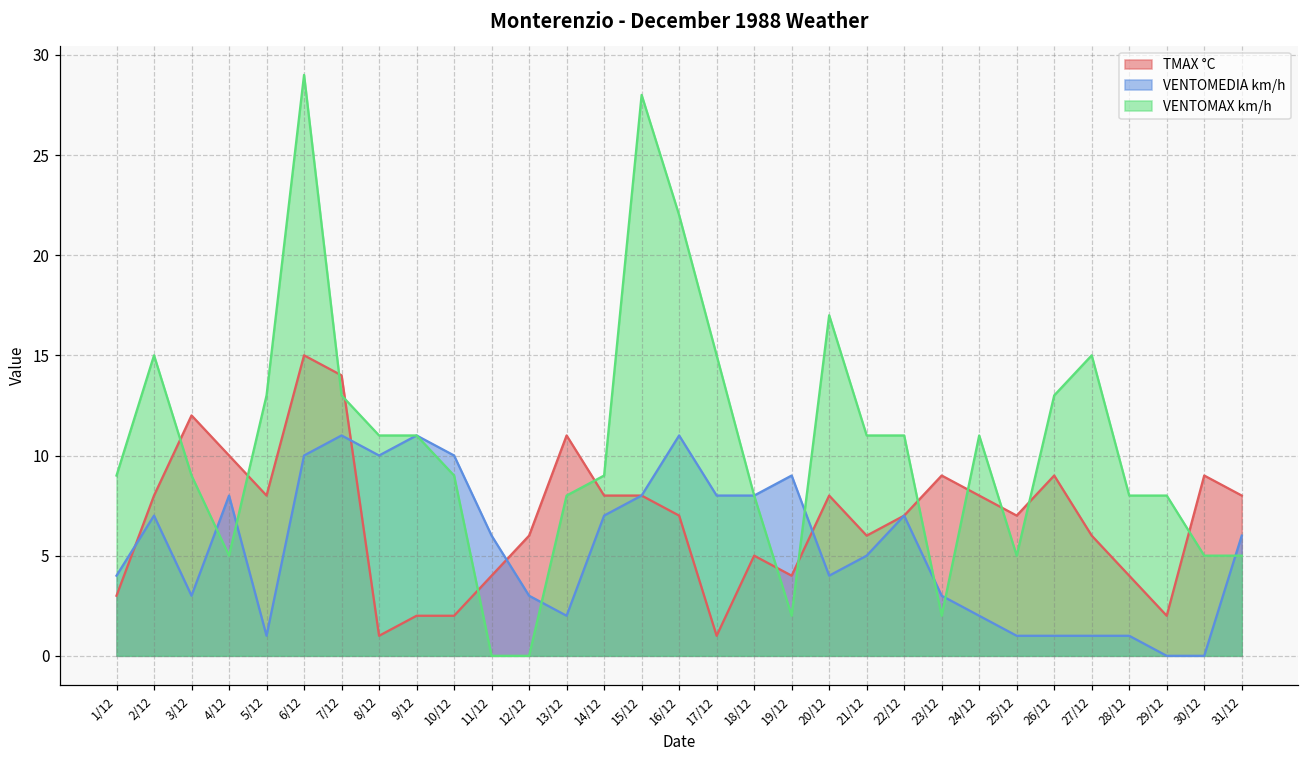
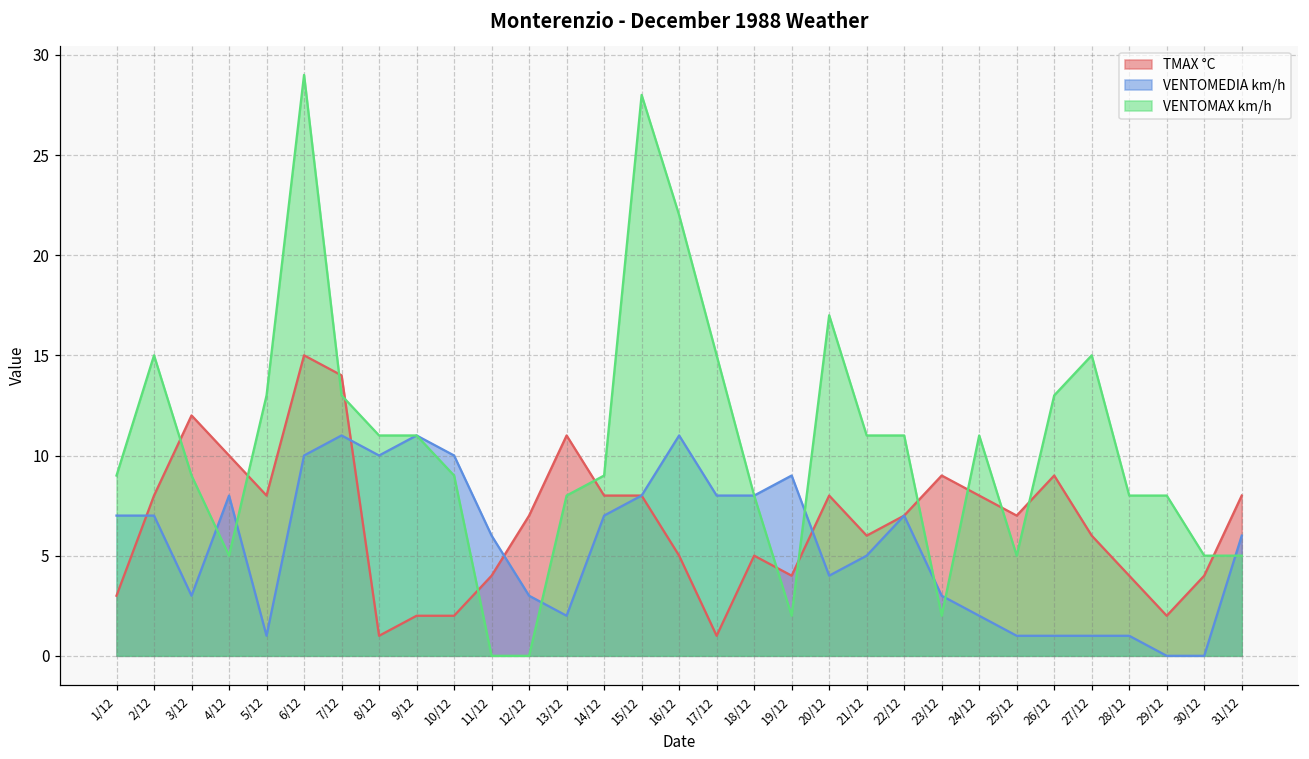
VENTOMEDIA km/h, 1/12: 4 -> 7
TMAX °C, 12/12: 6 -> 7
TMAX °C, 16/12: 7 -> 5
TMAX °C, 30/12: 9 -> 4
